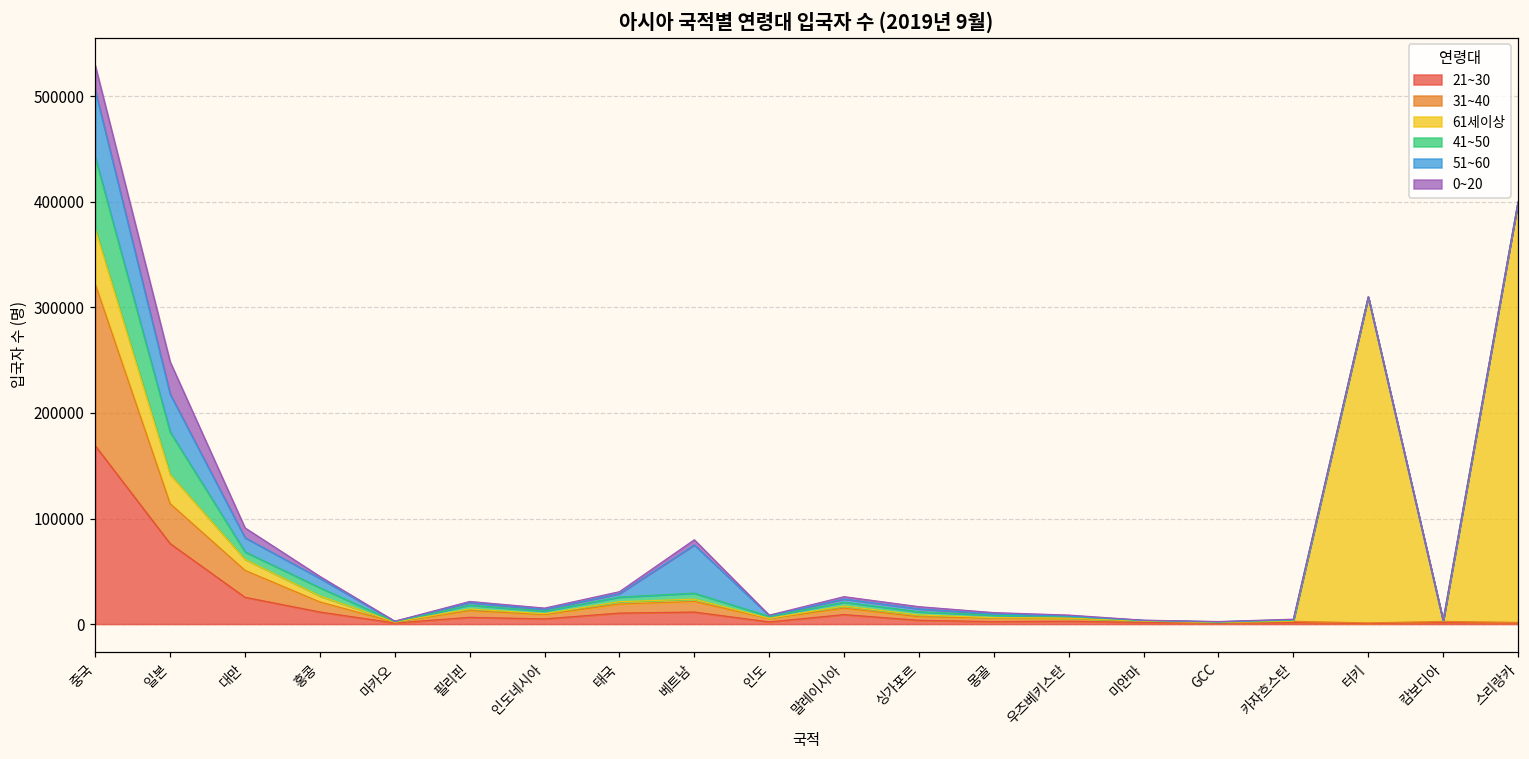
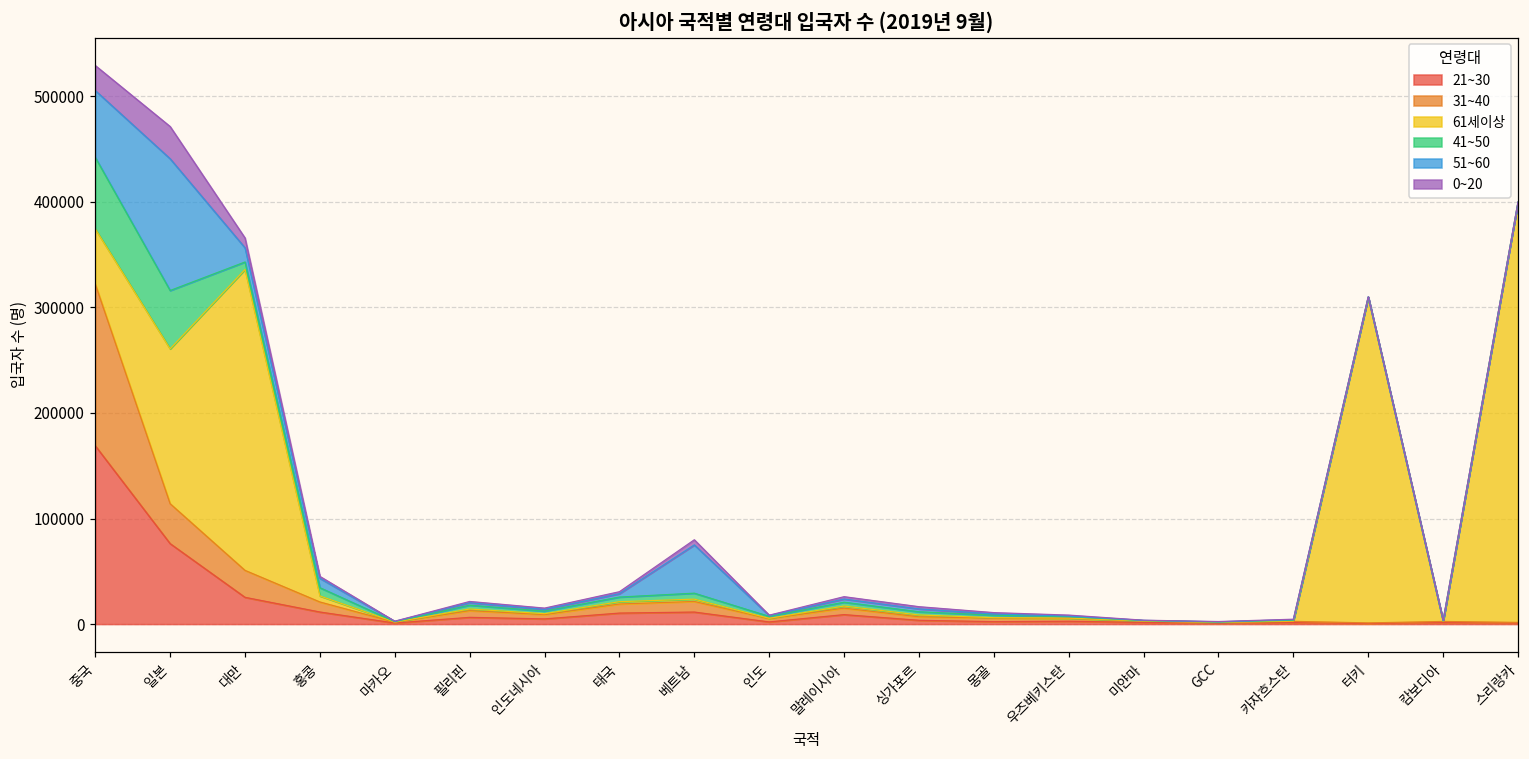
61세이상, 일본: 30000 -> 150000
41~50, 일본: 40000 -> 60000
51~60, 일본: 40000 -> 120000
61세이상, 대만: 10000 -> 290000
